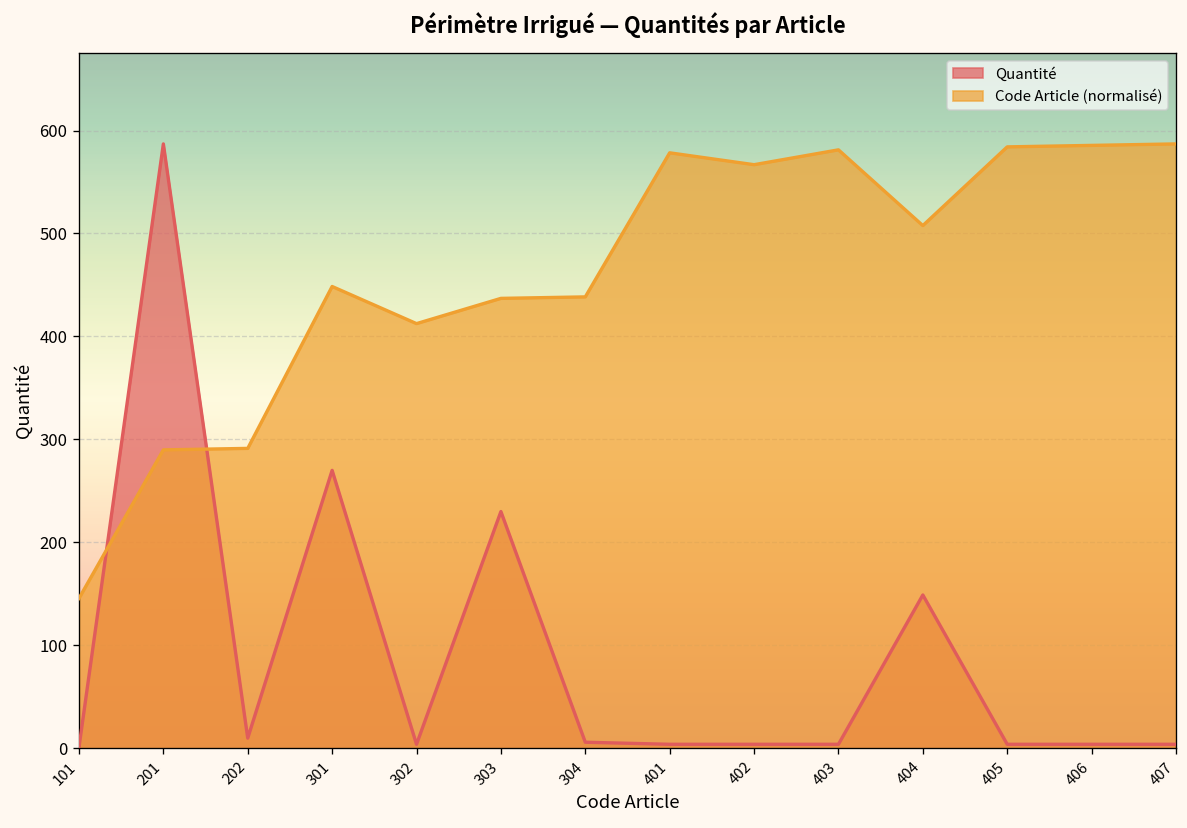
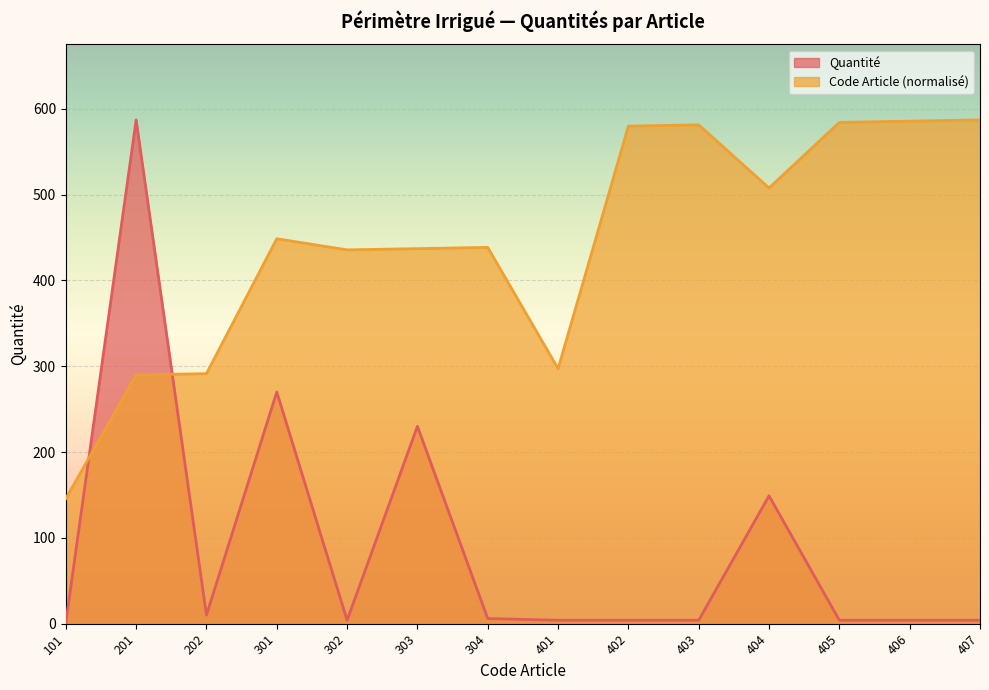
Code Article (normalisé), 302: 410 -> 440
Code Article (normalisé), 401: 580 -> 300
Code Article (normalisé), 402: 570 -> 580
